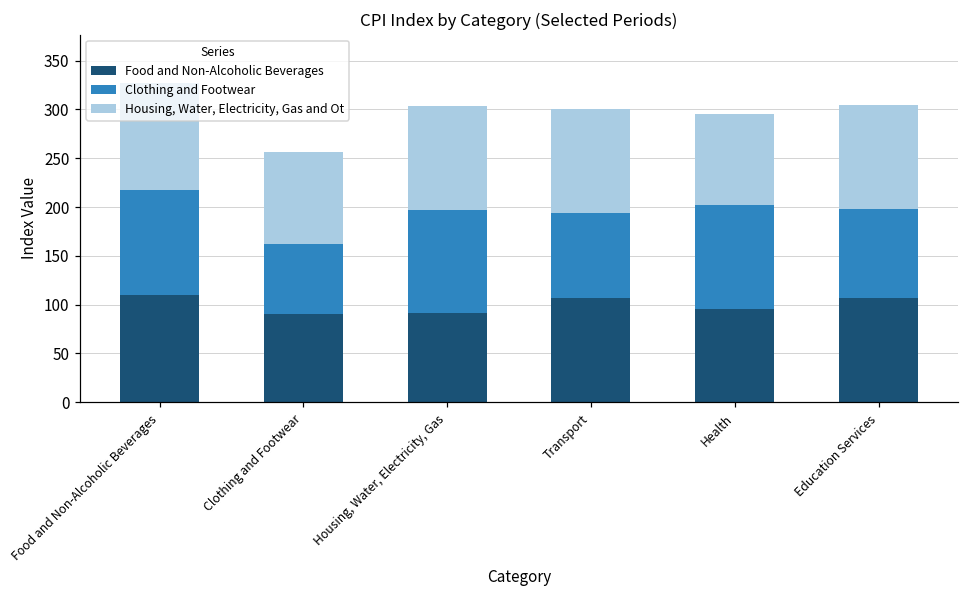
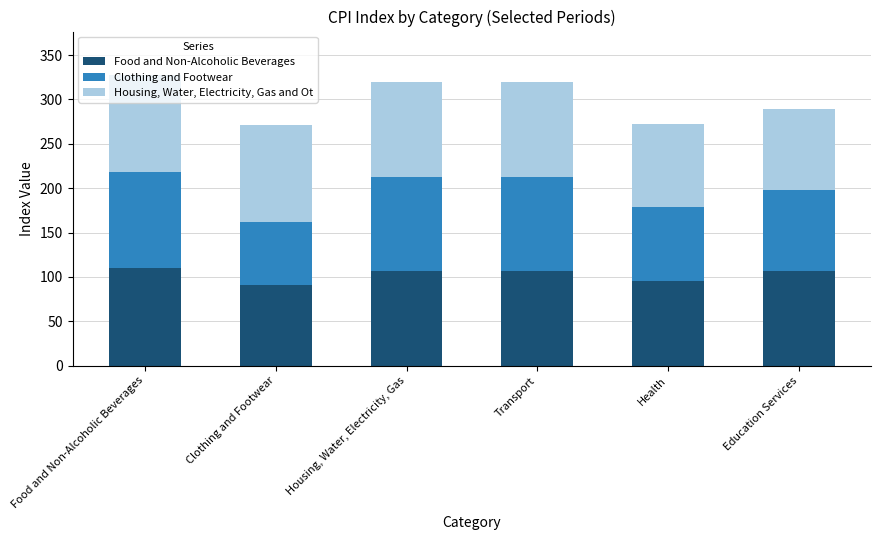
Housing, Water, Electricity, Gas and Ot, Clothing and Footwear: 90 -> 110
Food and Non-Alcoholic Beverages, Housing, Water, Electricity, Gas: 90 -> 110
Clothing and Footwear, Transport: 90 -> 110
Clothing and Footwear, Health: 110 -> 80
Housing, Water, Electricity, Gas and Ot, Education Services: 110 -> 90
